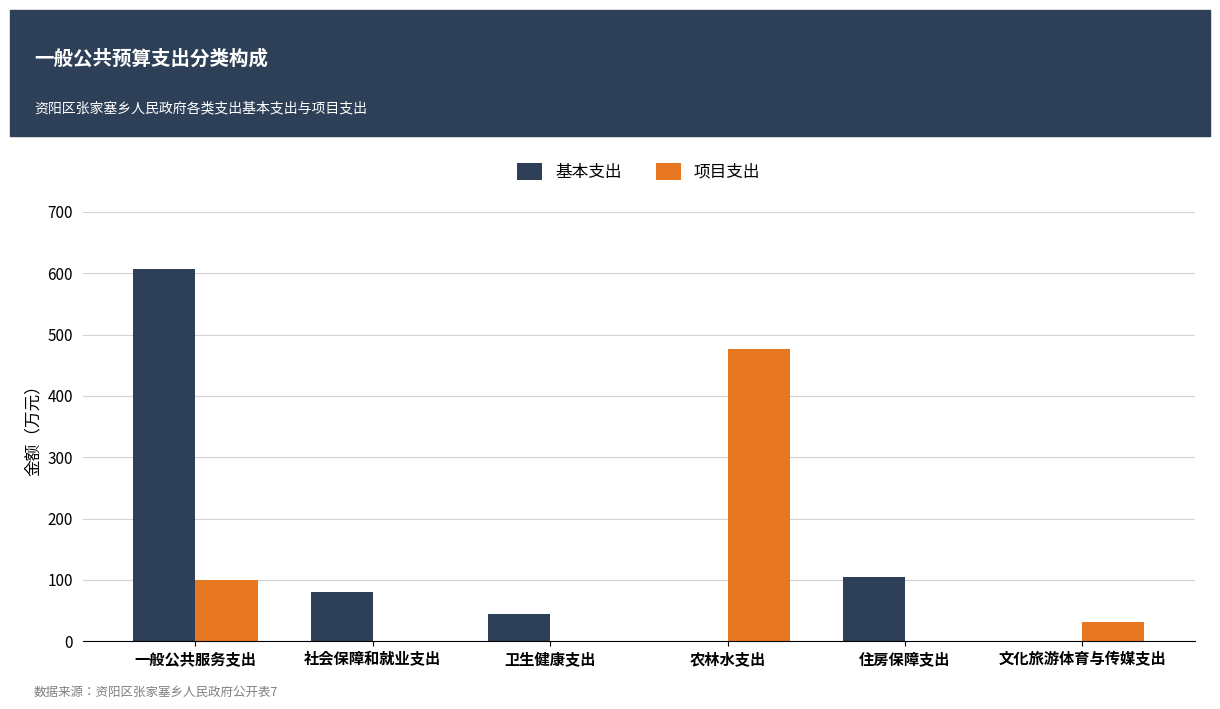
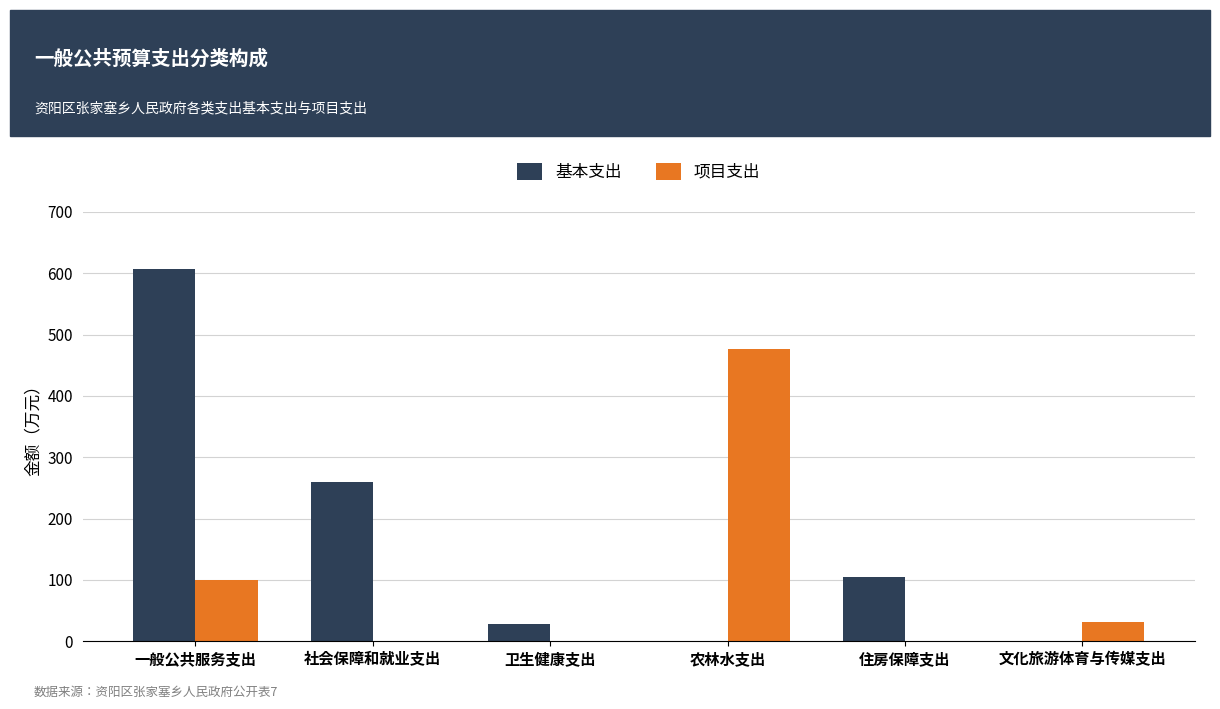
基本支出, 社会保障和就业支出: 80 -> 260
基本支出, 卫生健康支出: 40 -> 30
